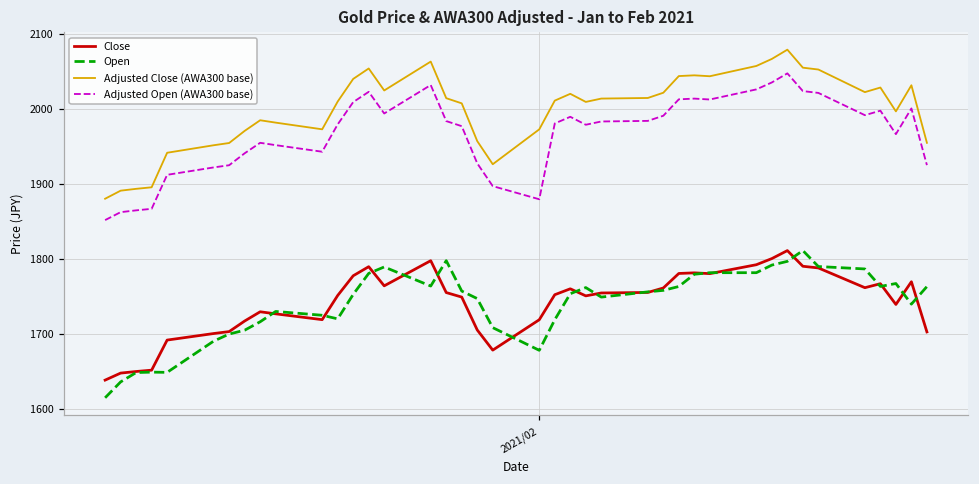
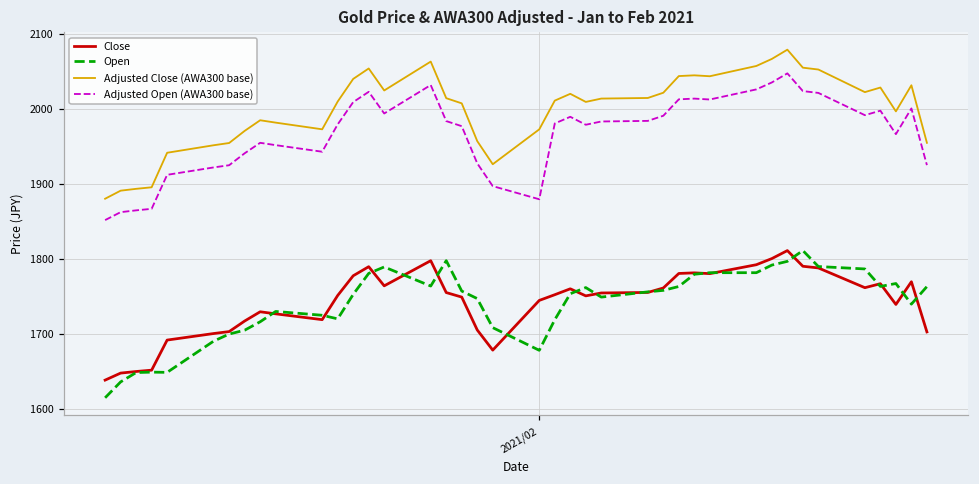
Close, 2021/02: 1720 -> 1740
